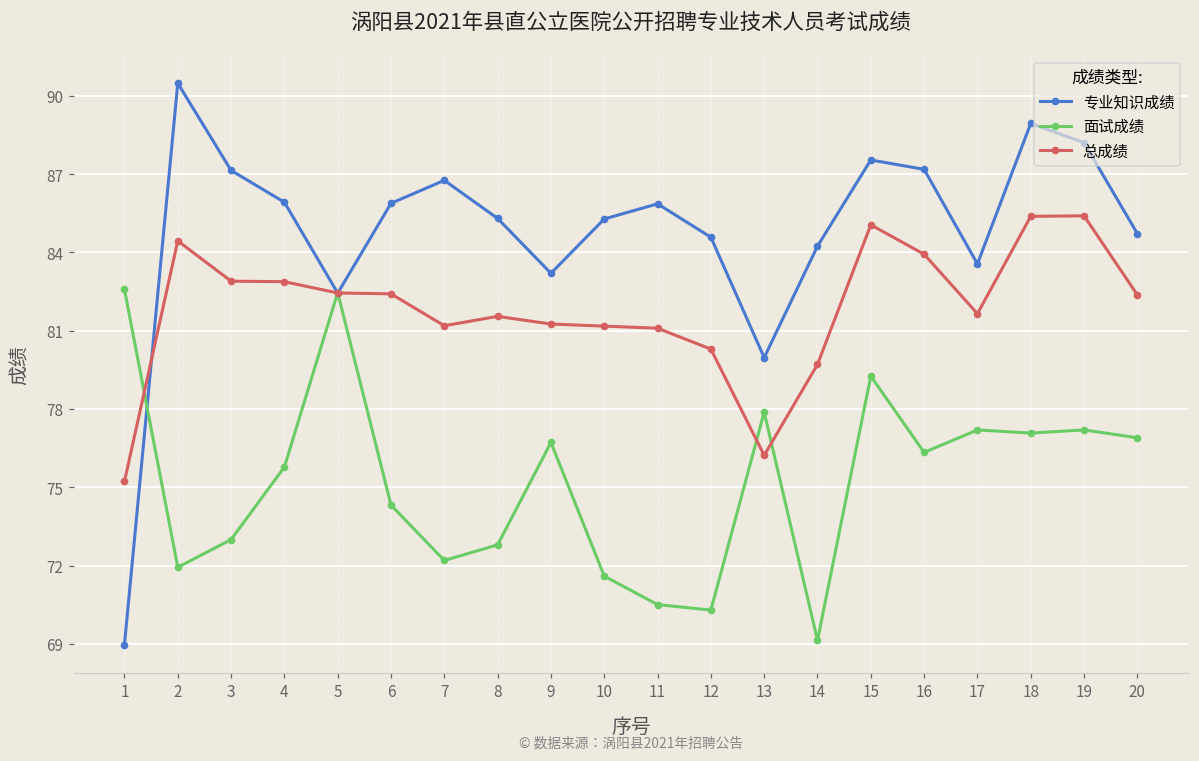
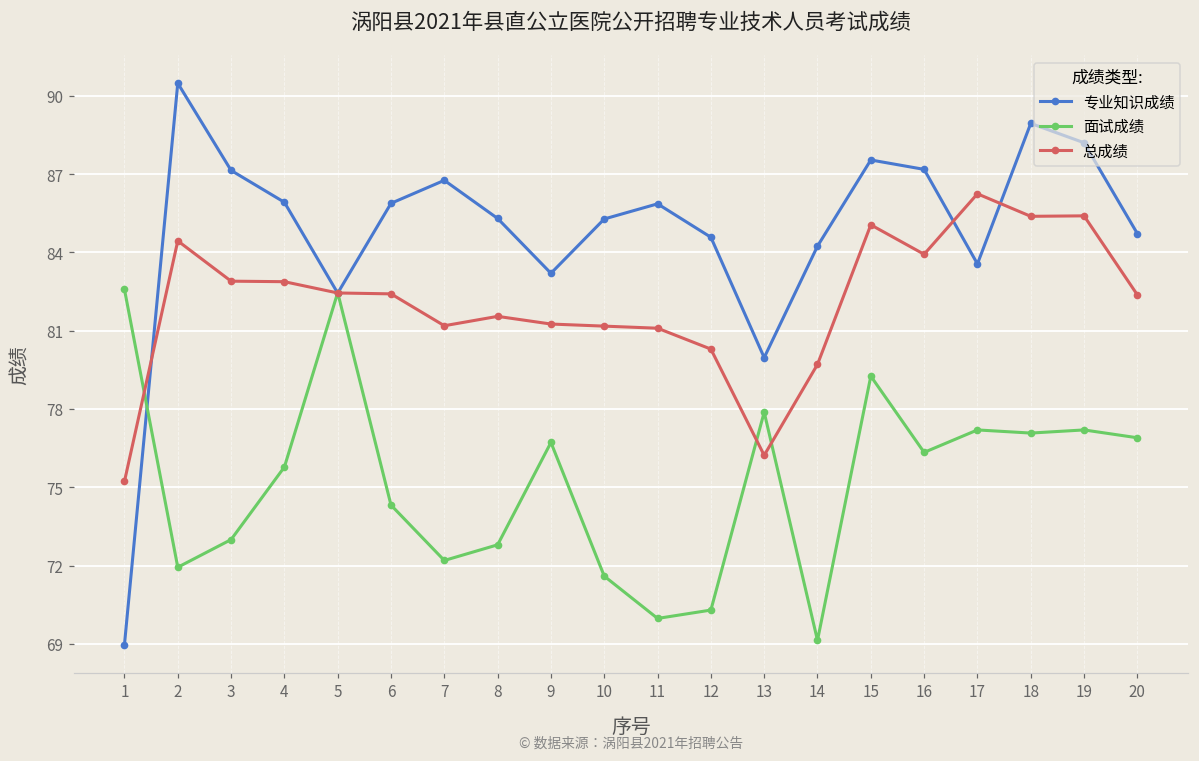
面试成绩, 11: 70.5 -> 70.0
总成绩, 17: 81.7 -> 86.2
